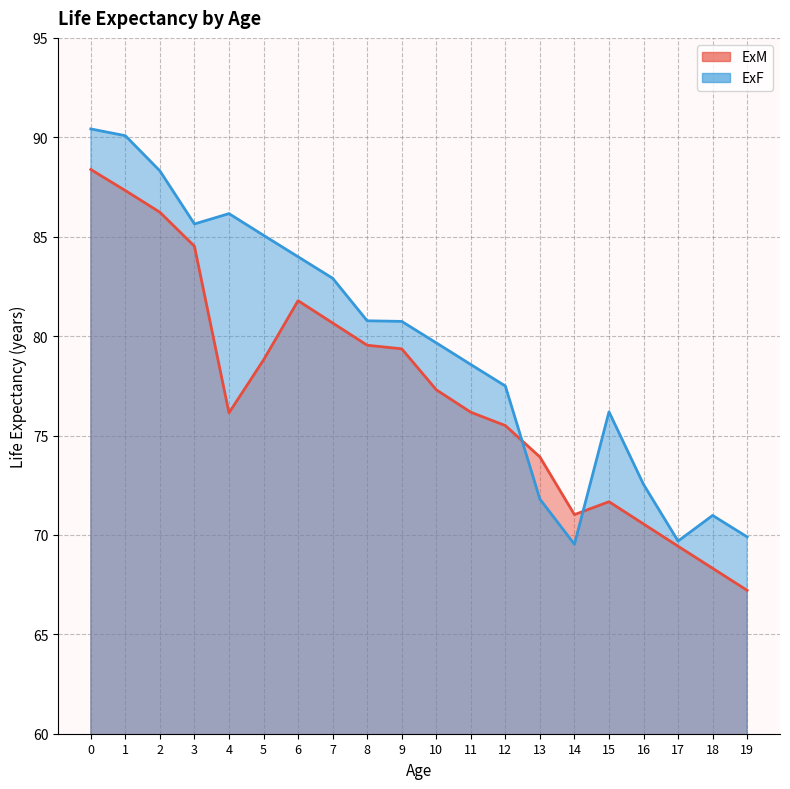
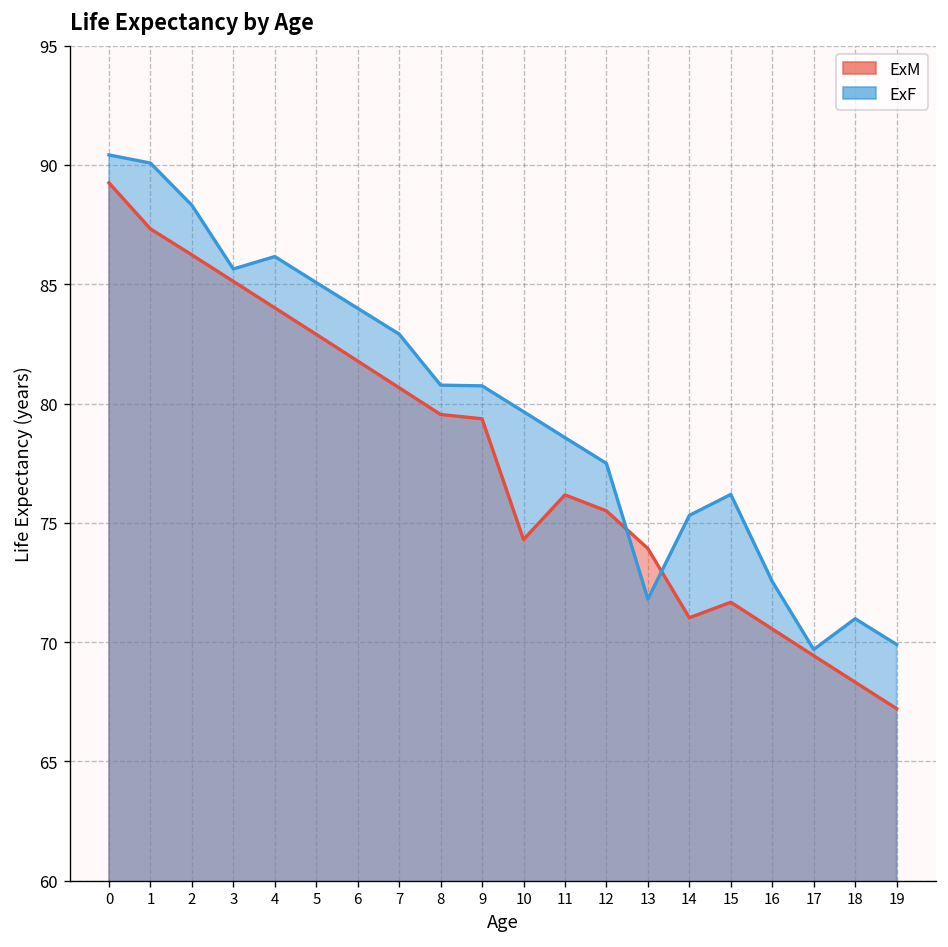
ExM, 0: 88.4 -> 89.3
ExM, 3: 84.5 -> 85.1
ExM, 4: 76.1 -> 84.0
ExM, 5: 78.8 -> 82.9
ExM, 10: 77.3 -> 74.3
ExF, 14: 69.5 -> 75.3
